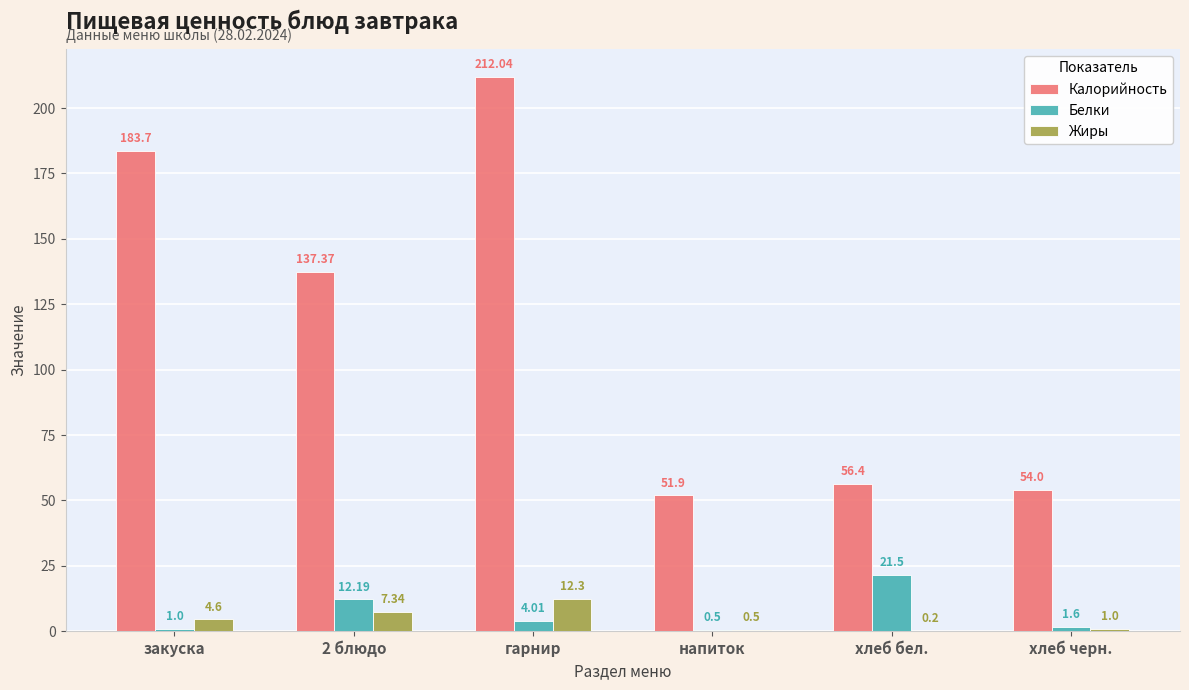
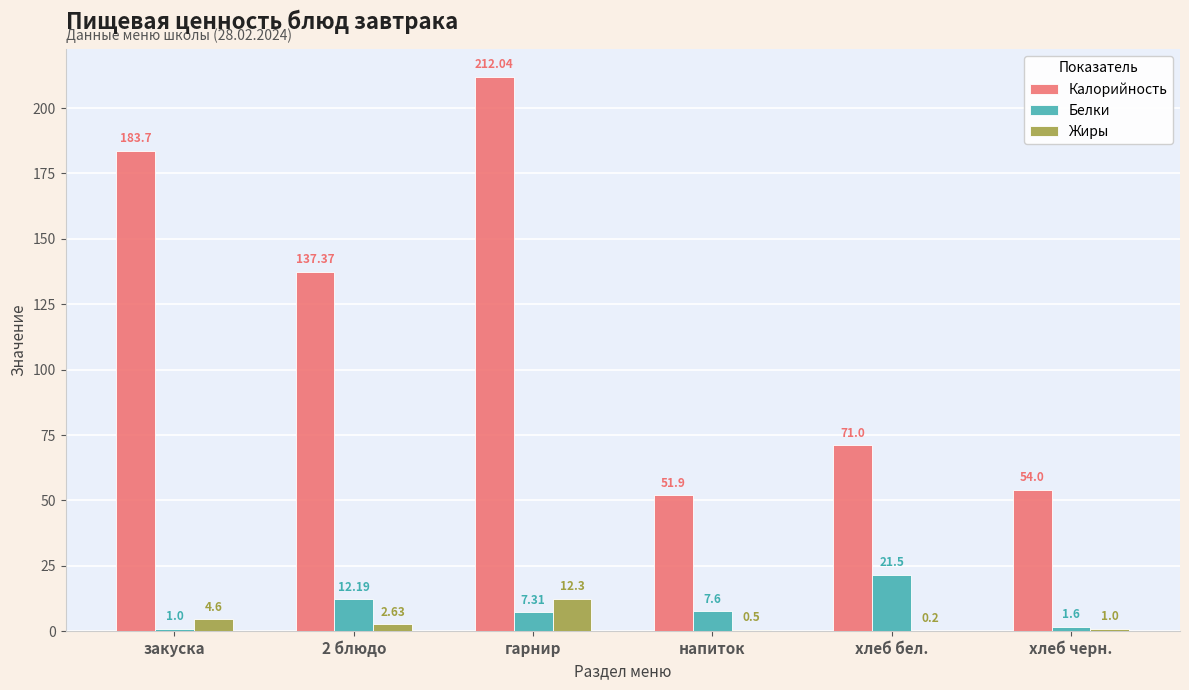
Жиры, 2 блюдо: 7.34 -> 2.63
Белки, гарнир: 4.01 -> 7.31
Белки, напиток: 0.5 -> 7.6
Калорийность, хлеб бел.: 56.4 -> 71.0
